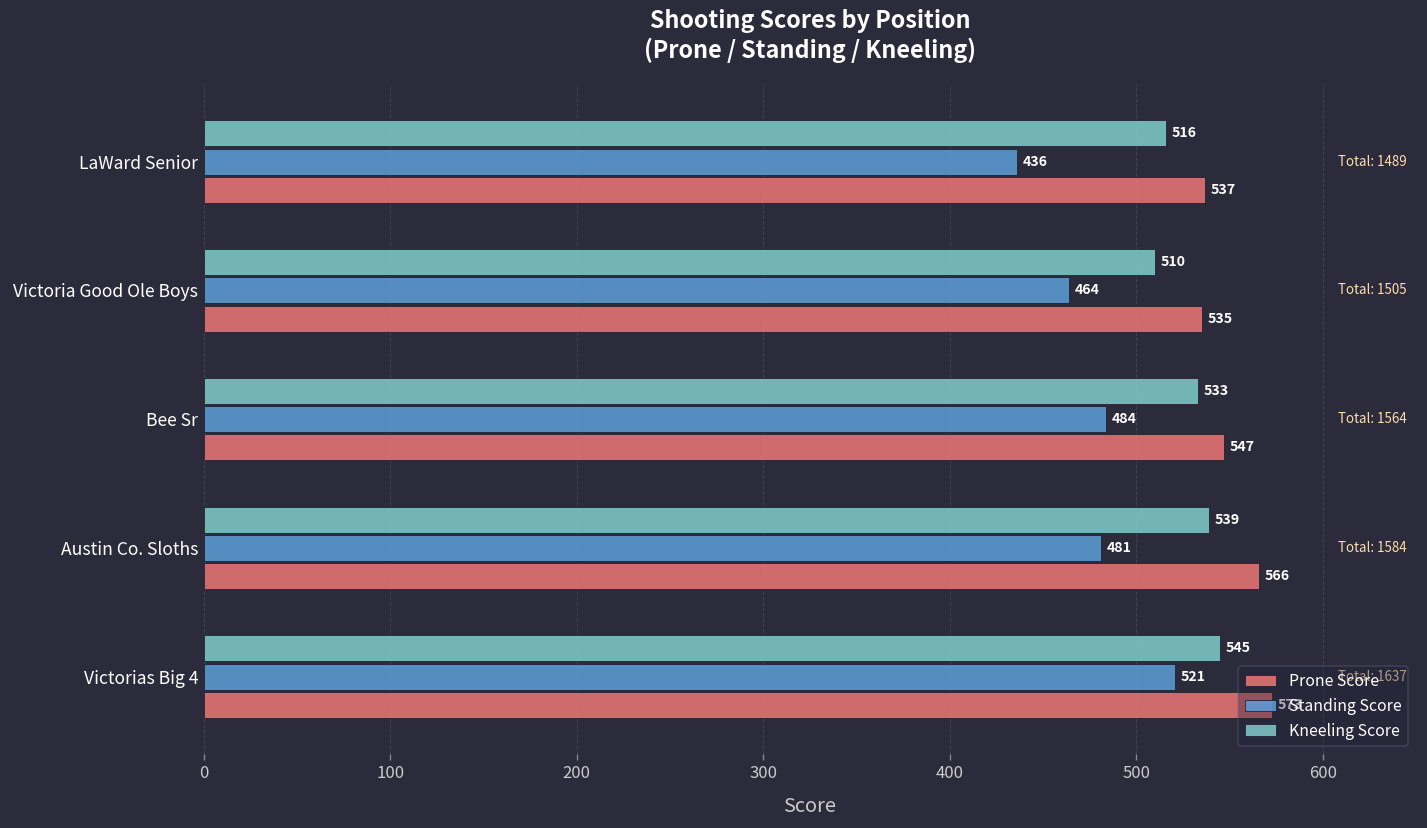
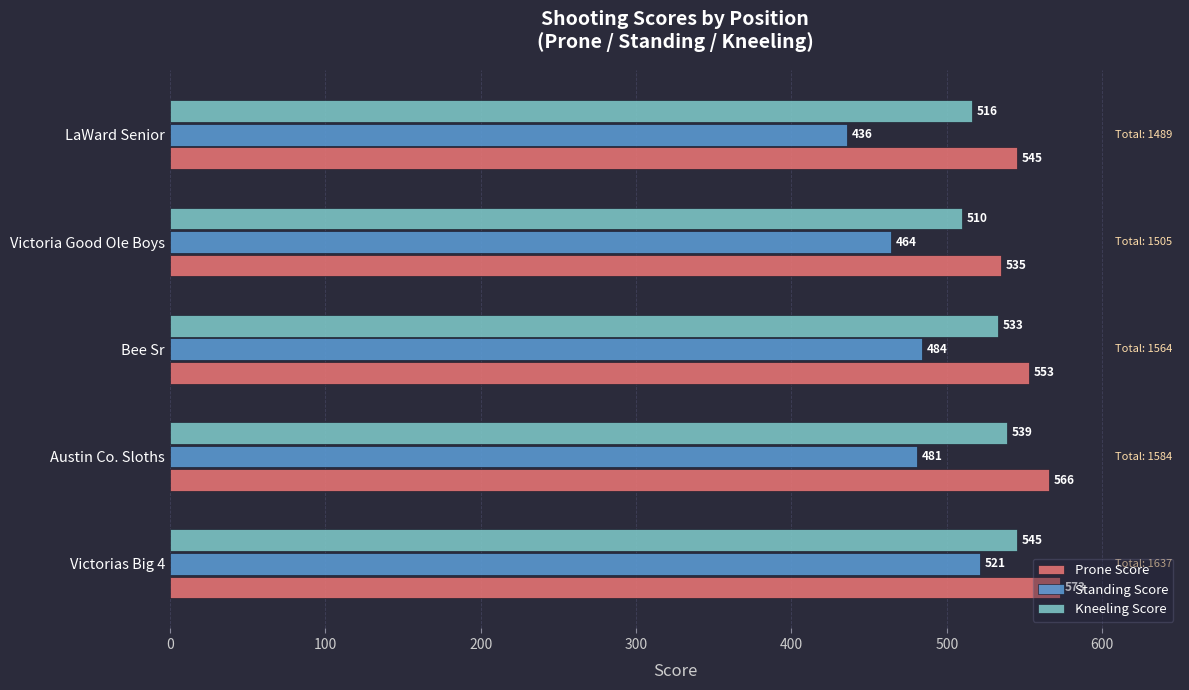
Prone Score, LaWard Senior: 537 -> 545
Prone Score, Bee Sr: 547 -> 553
